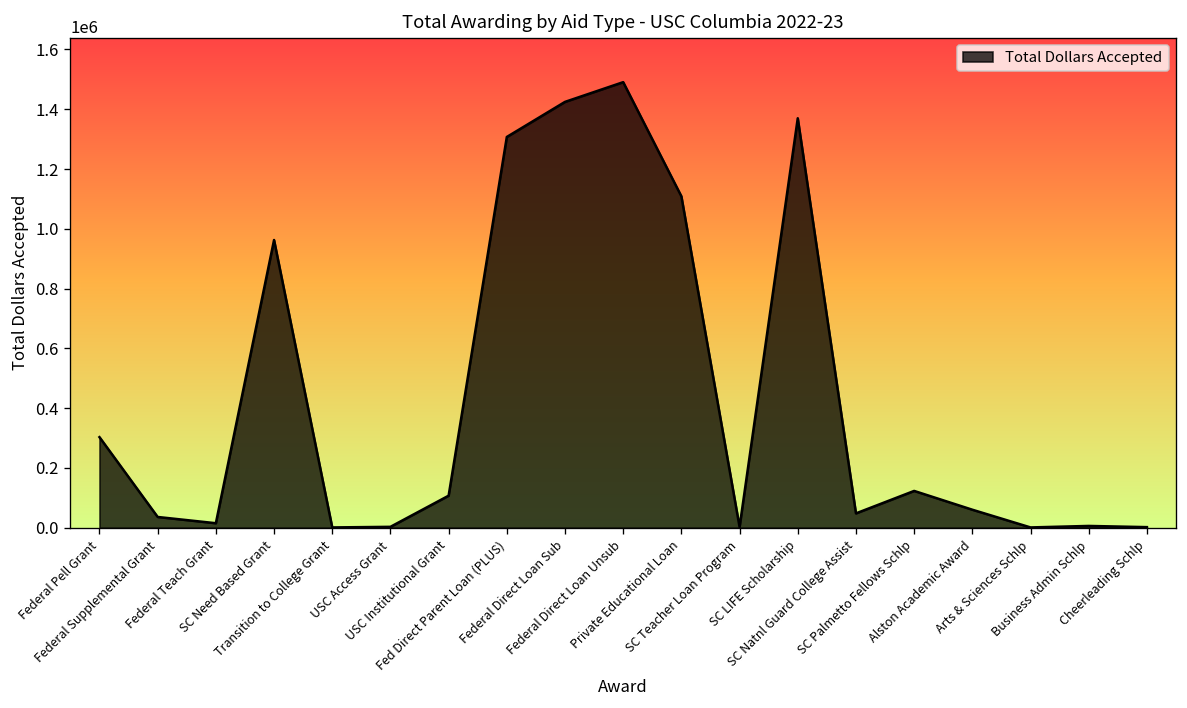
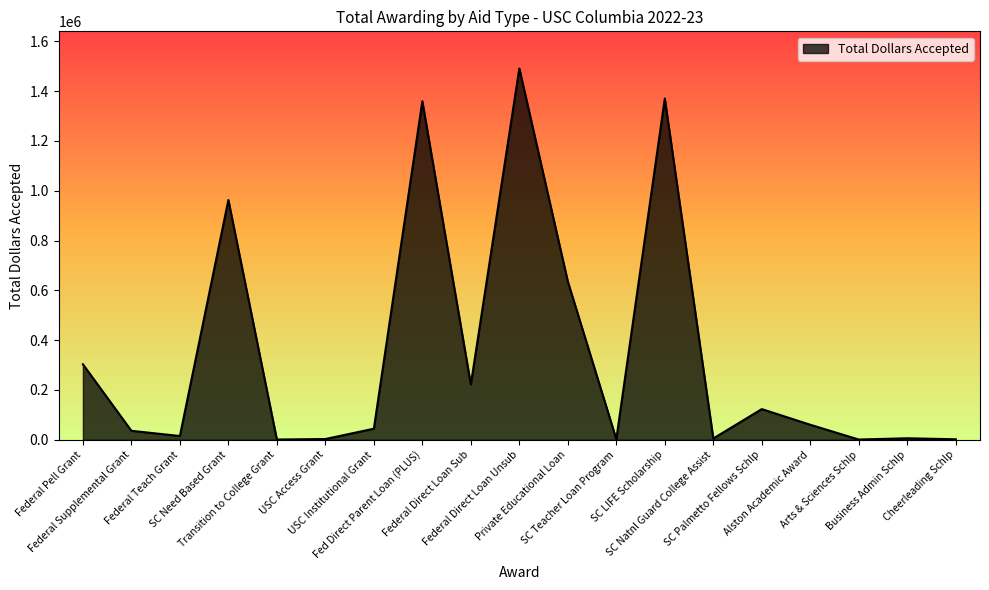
USC Institutional Grant: 110000 -> 40000
Fed Direct Parent Loan (PLUS): 1310000 -> 1360000
Federal Direct Loan Sub: 1420000 -> 220000
Private Educational Loan: 1110000 -> 640000
SC Natnl Guard College Assist: 50000 -> 10000
